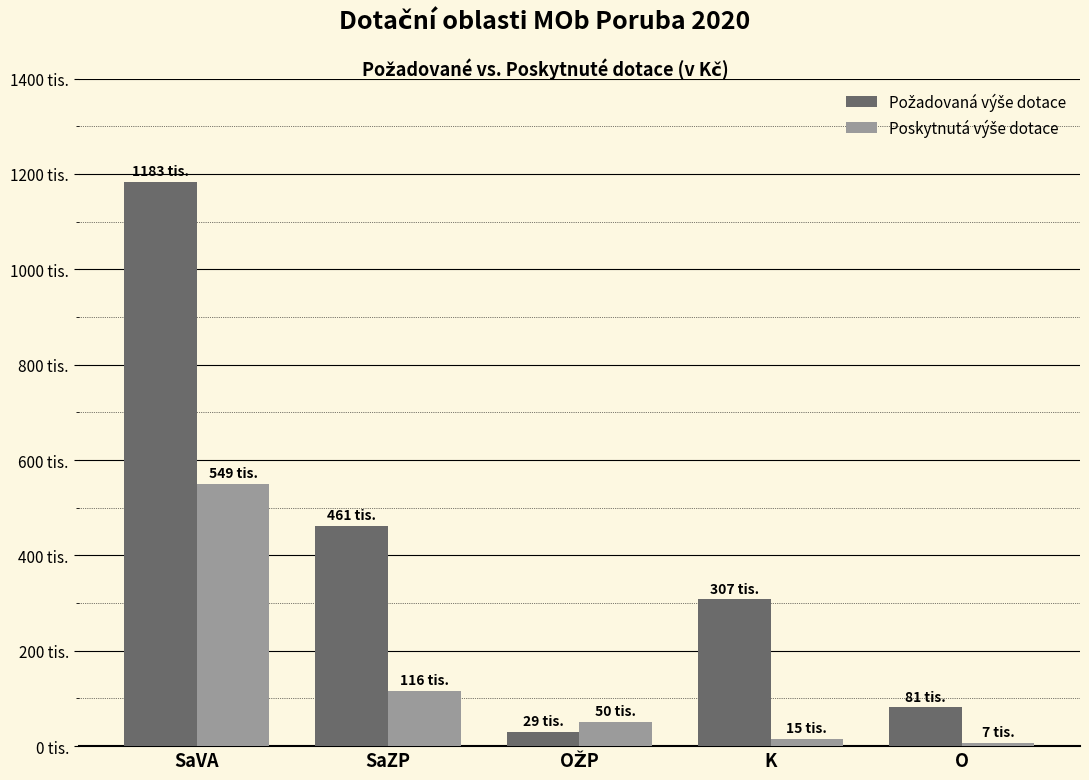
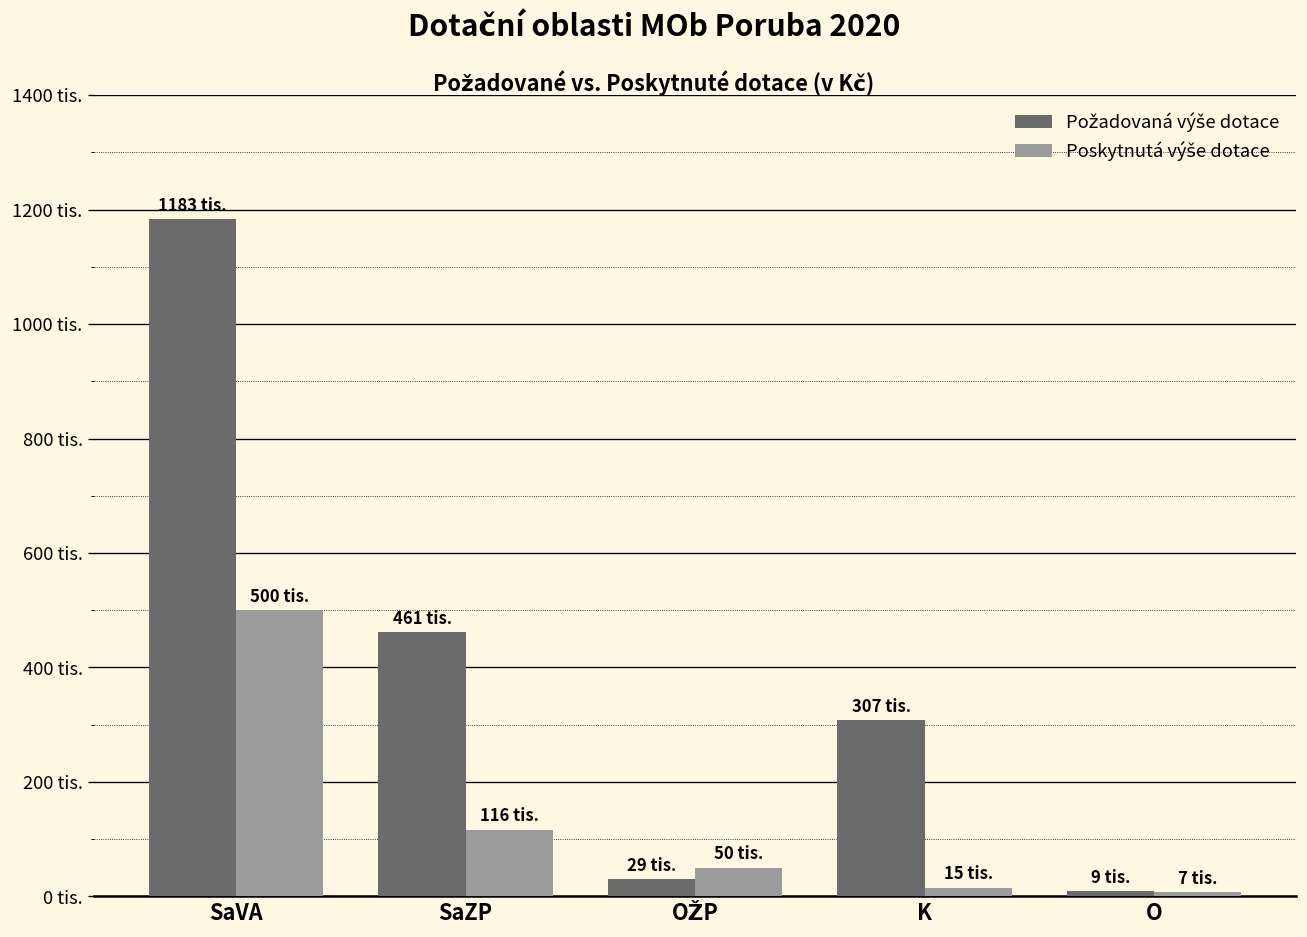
Poskytnutá výše dotace, SaVA: 549 -> 500
Požadovaná výše dotace, O: 81 -> 9
